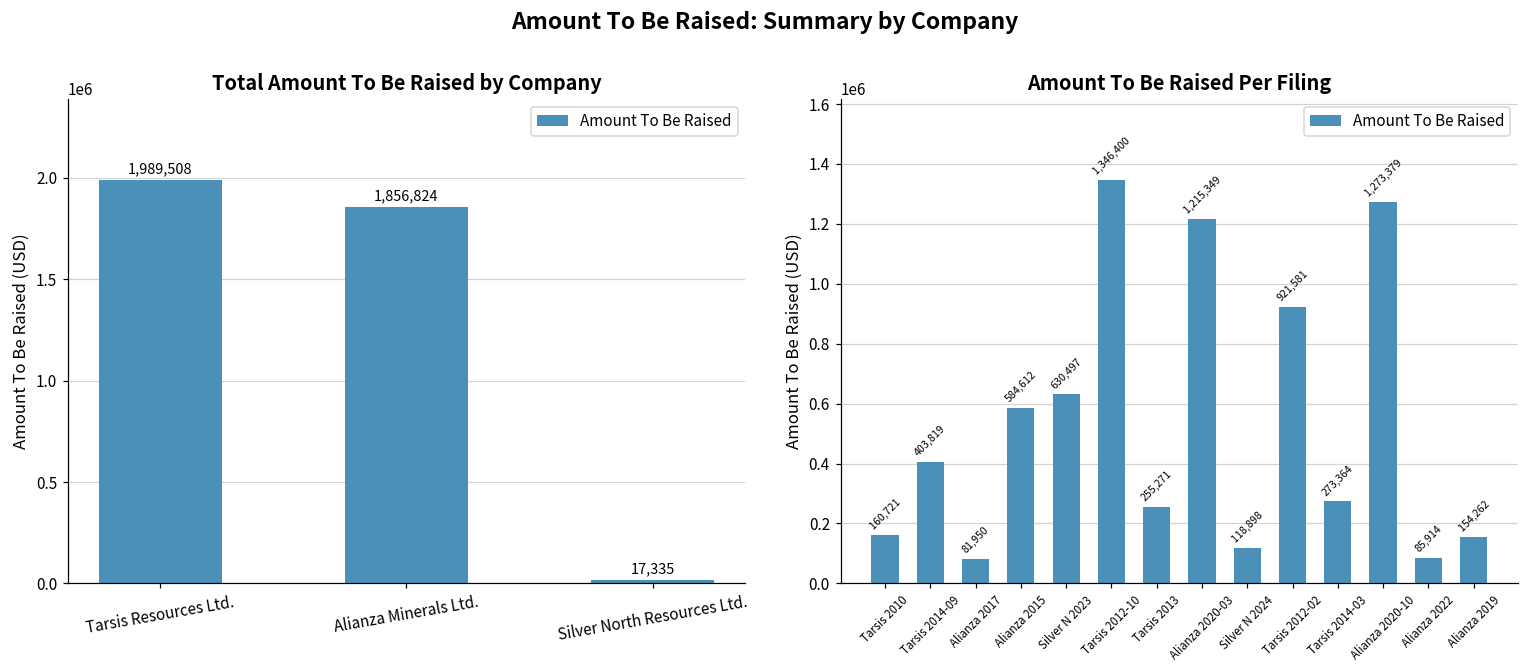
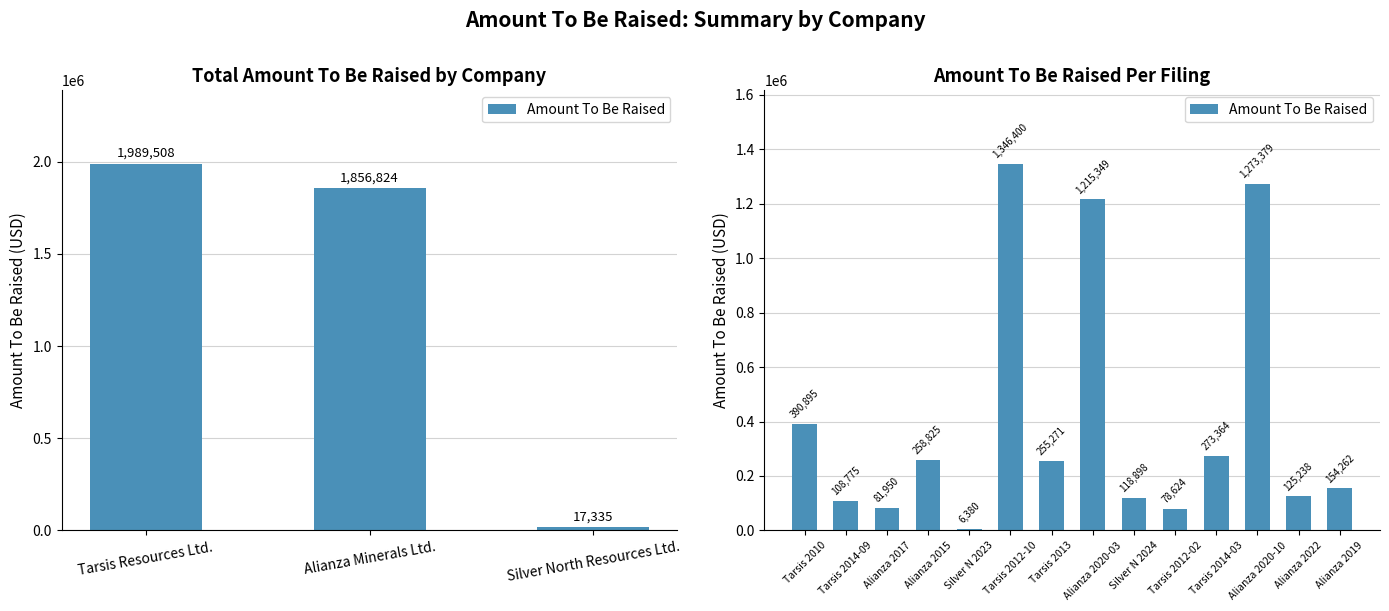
Amount To Be Raised Per Filing, Tarsis 2010: 160,721 -> 390,895
Amount To Be Raised Per Filing, Tarsis 2014-09: 403,819 -> 108,775
Amount To Be Raised Per Filing, Alianza 2015: 584,612 -> 258,825
Amount To Be Raised Per Filing, Silver N 2023: 630,497 -> 6,380
Amount To Be Raised Per Filing, Tarsis 2012-02: 921,581 -> 78,624
Amount To Be Raised Per Filing, Alianza 2022: 85,914 -> 125,238
